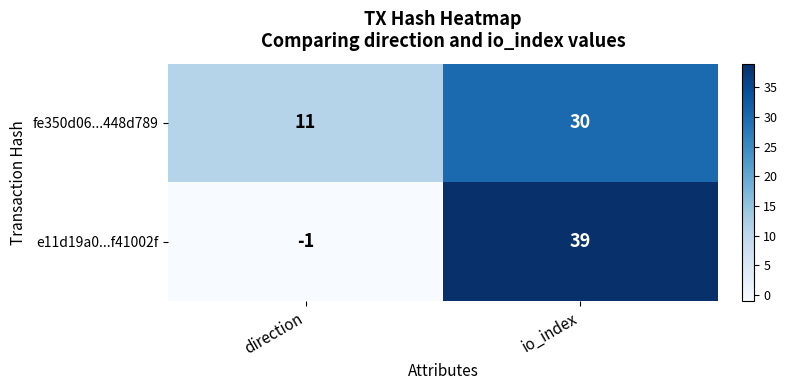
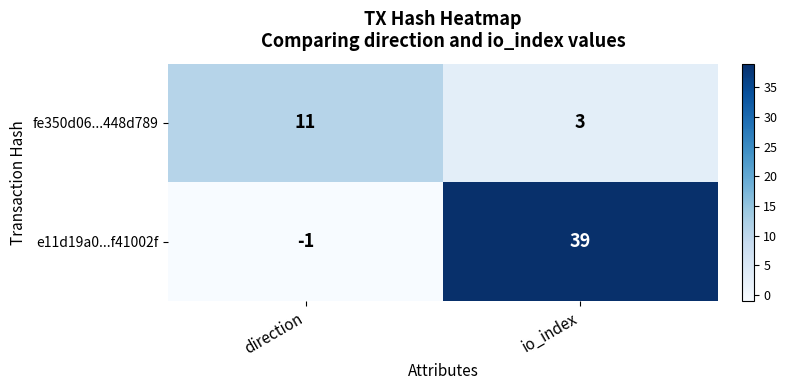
fe350d06...448d789, io_index: 30 -> 3
